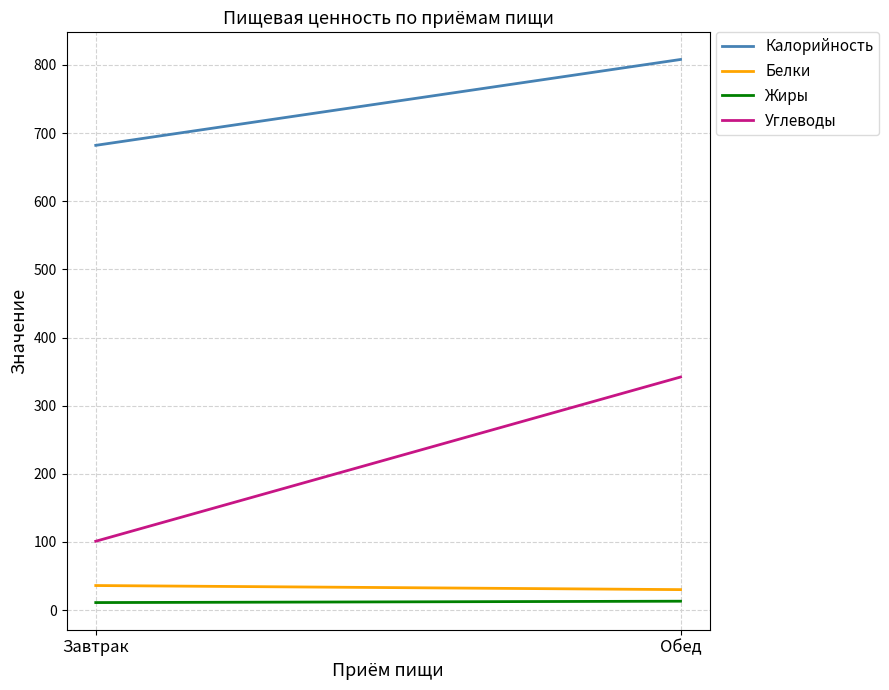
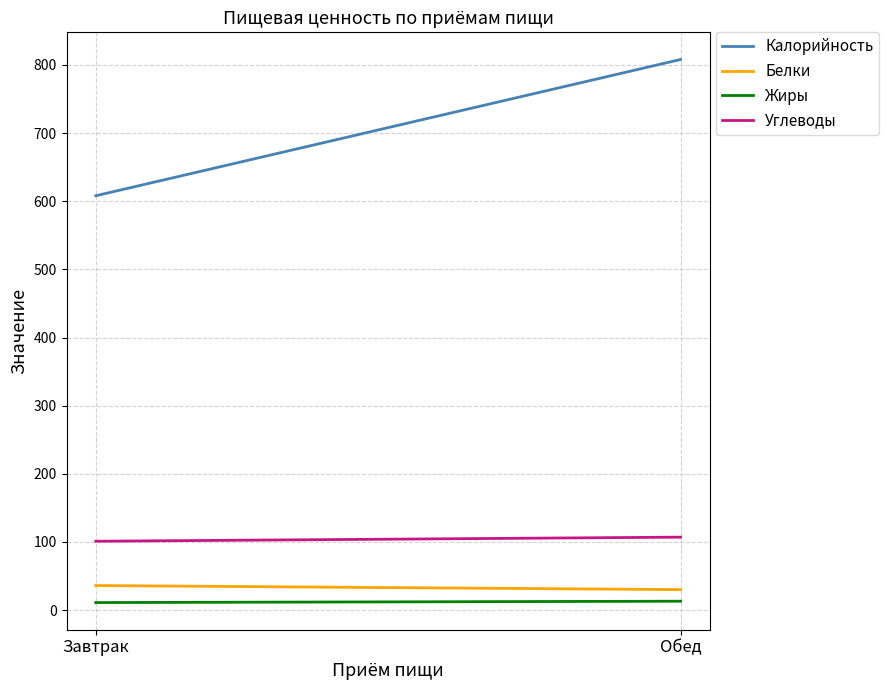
Калорийность, Завтрак: 680 -> 610
Углеводы, Обед: 340 -> 110
